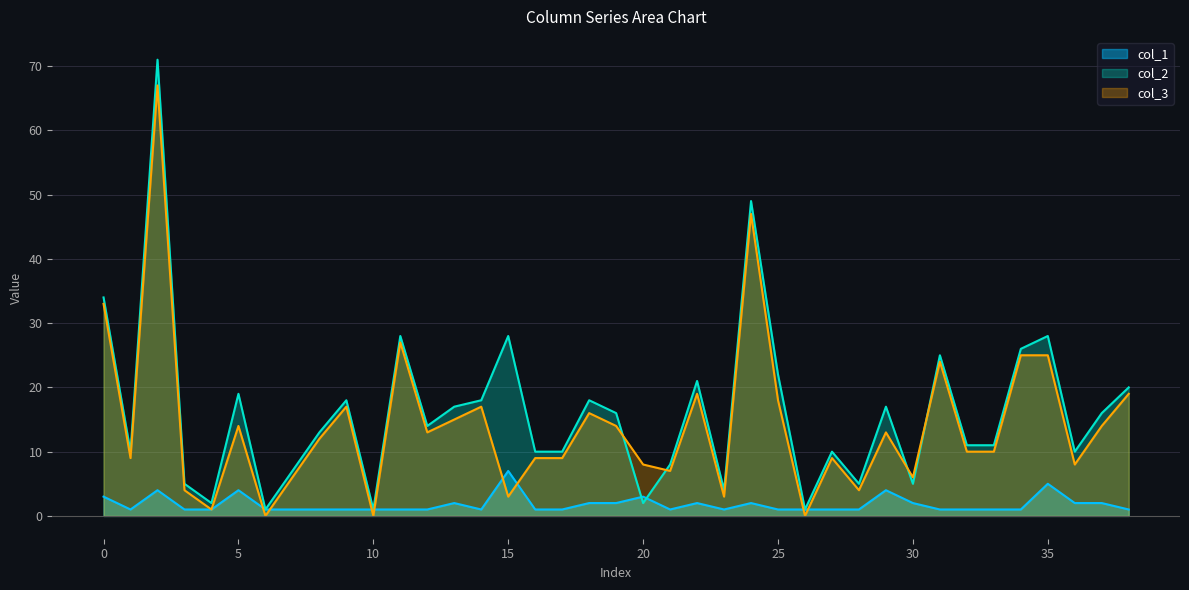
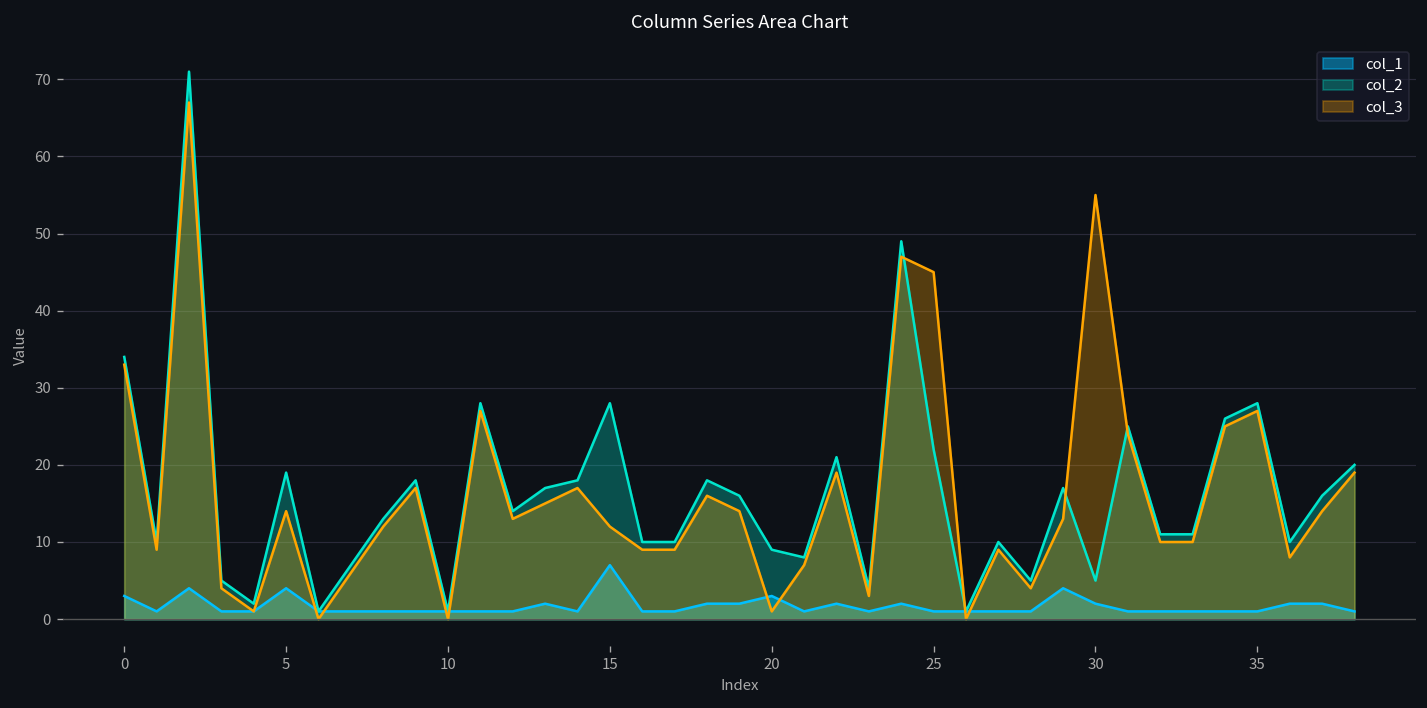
col_3, 15: 3 -> 12
col_2, 20: 2 -> 9
col_3, 20: 8 -> 1
col_3, 25: 18 -> 45
col_3, 30: 6 -> 55
col_1, 35: 5 -> 1
col_3, 35: 25 -> 27
